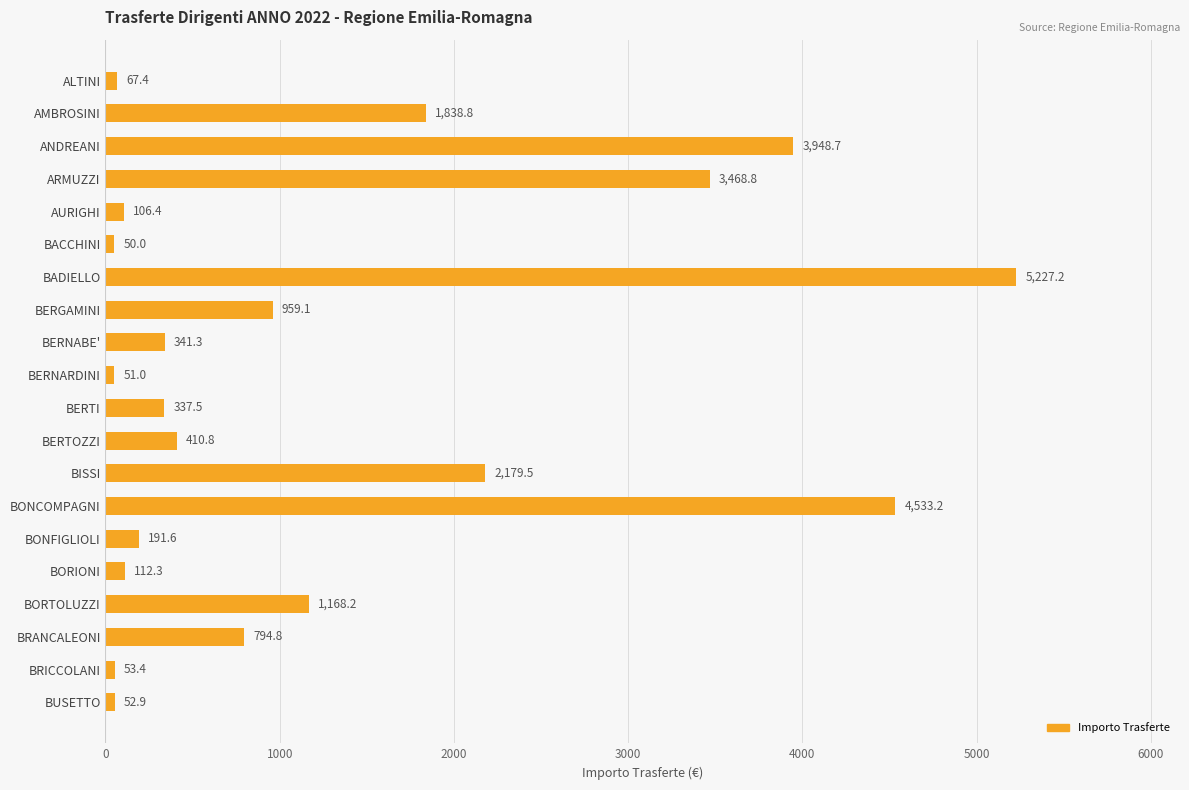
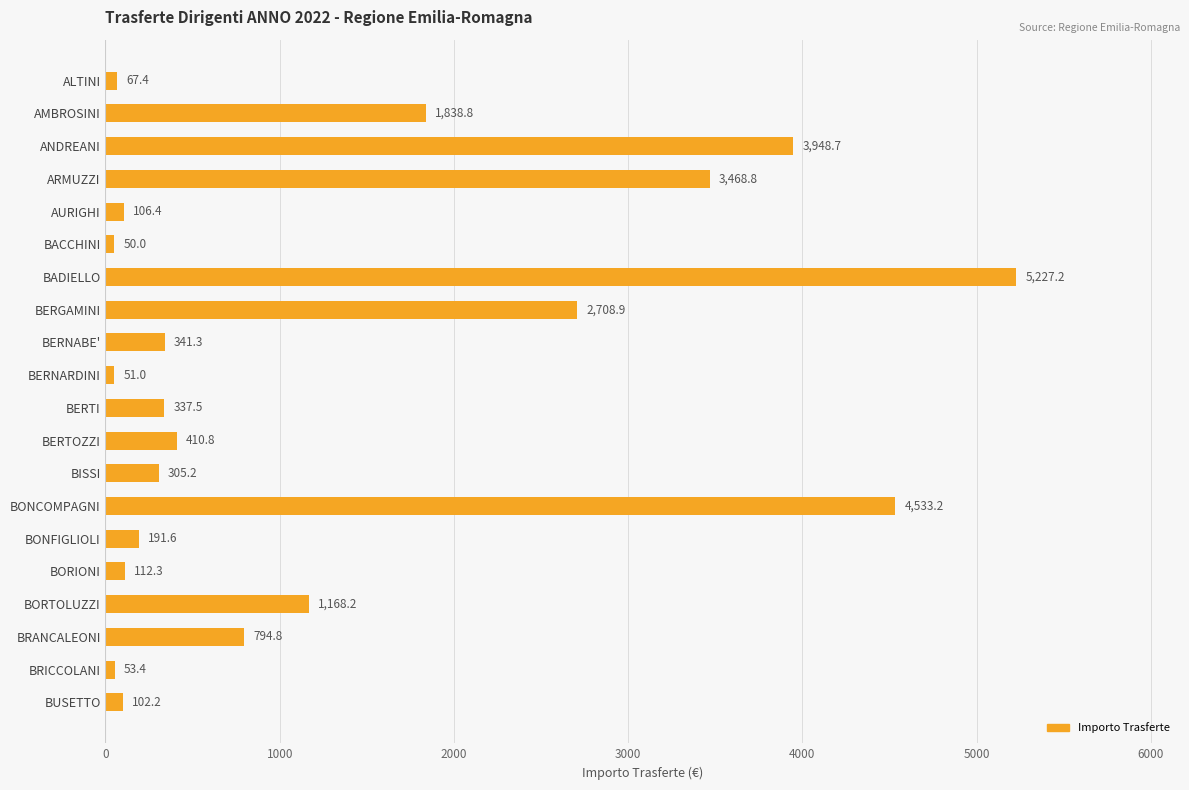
BERGAMINI: 959.1 -> 2,708.9
BISSI: 2,179.5 -> 305.2
BUSETTO: 52.9 -> 102.2
